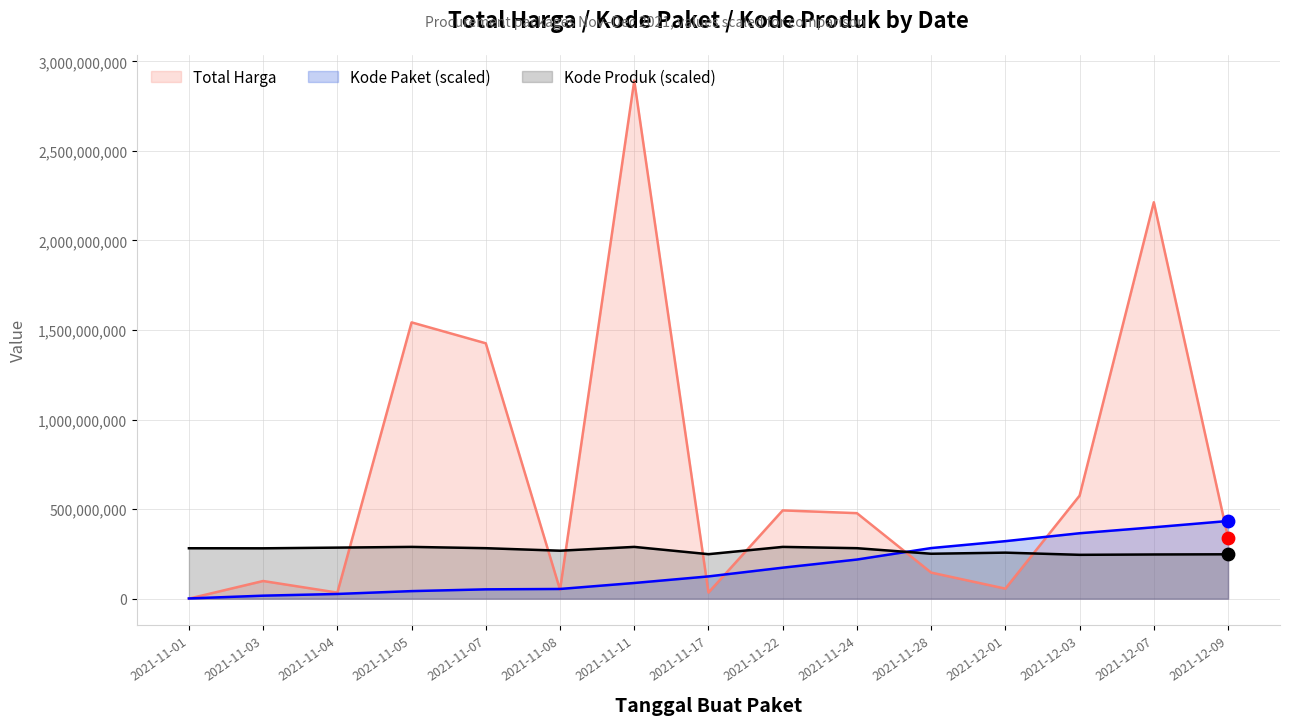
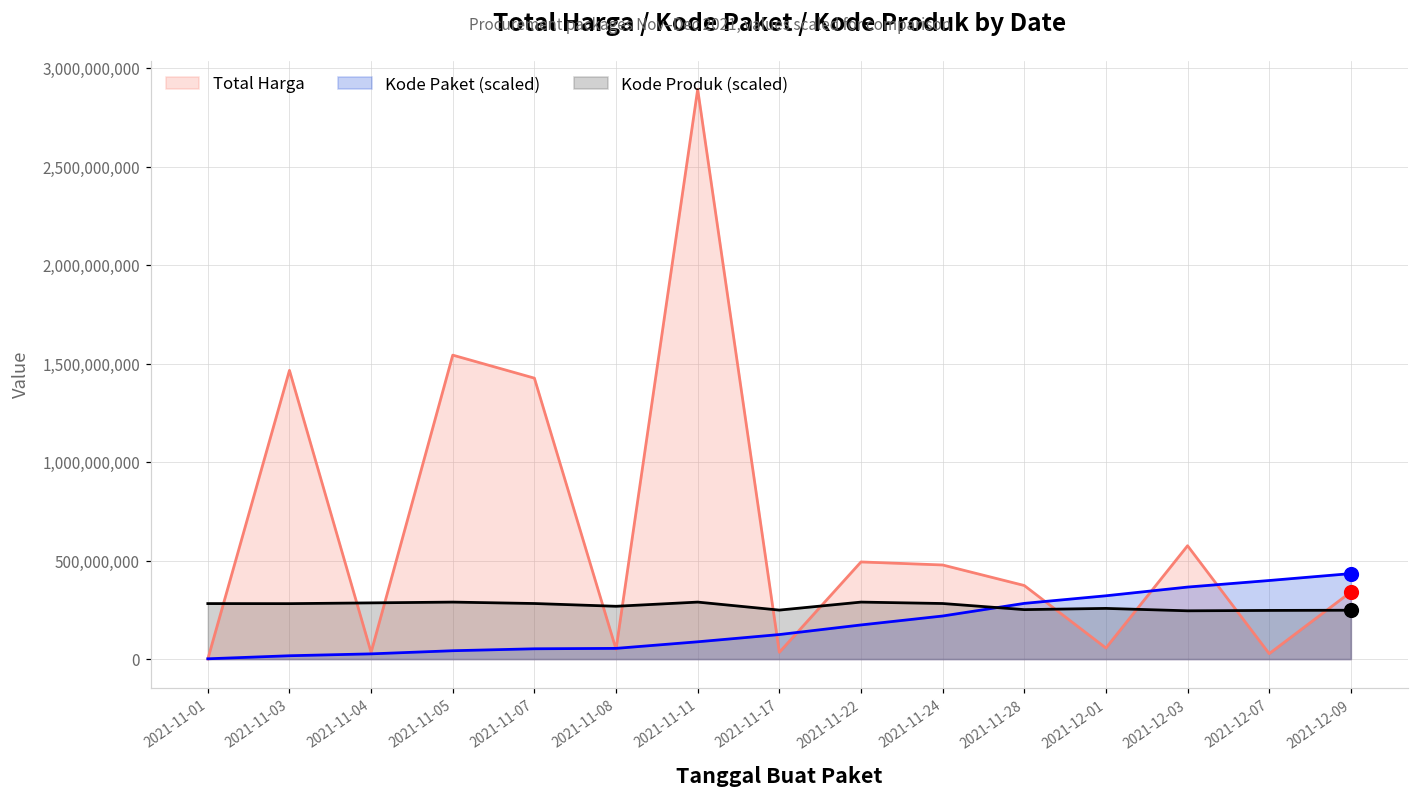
Total Harga, 2021-11-03: 100,000,000 -> 1,470,000,000
Total Harga, 2021-11-28: 150,000,000 -> 370,000,000
Total Harga, 2021-12-07: 2,210,000,000 -> 30,000,000
